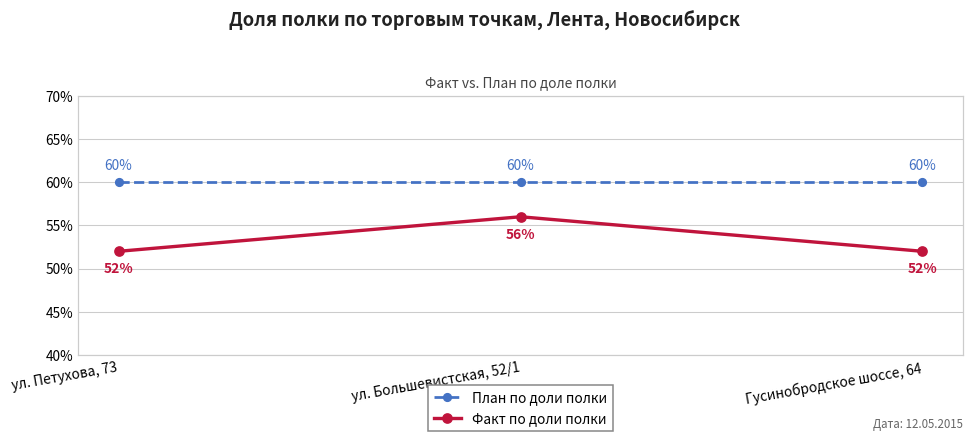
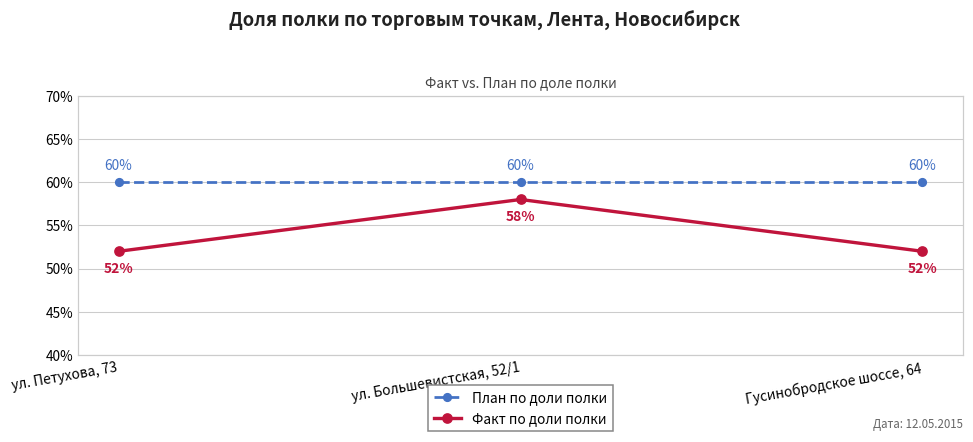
Факт по доли полки, ул. Большевистская, 52/1: 56% -> 58%
